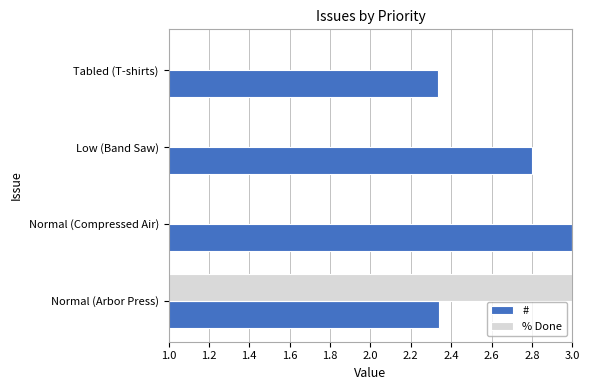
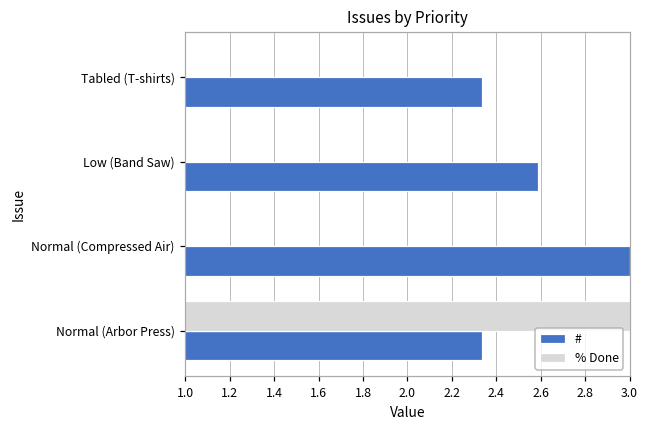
#, Low (Band Saw): 2.80 -> 2.59
